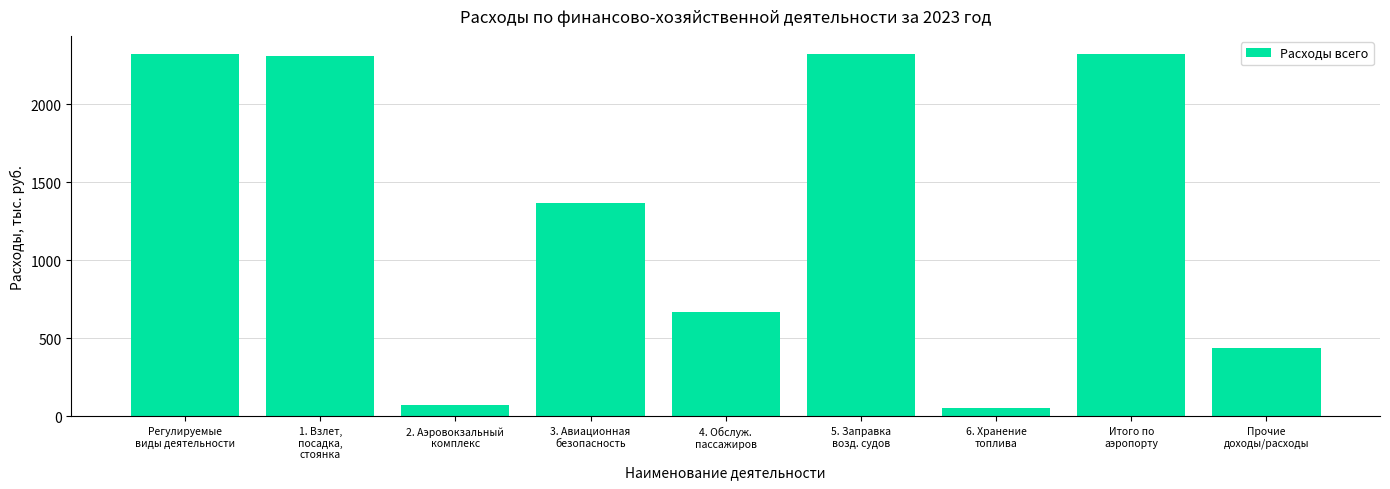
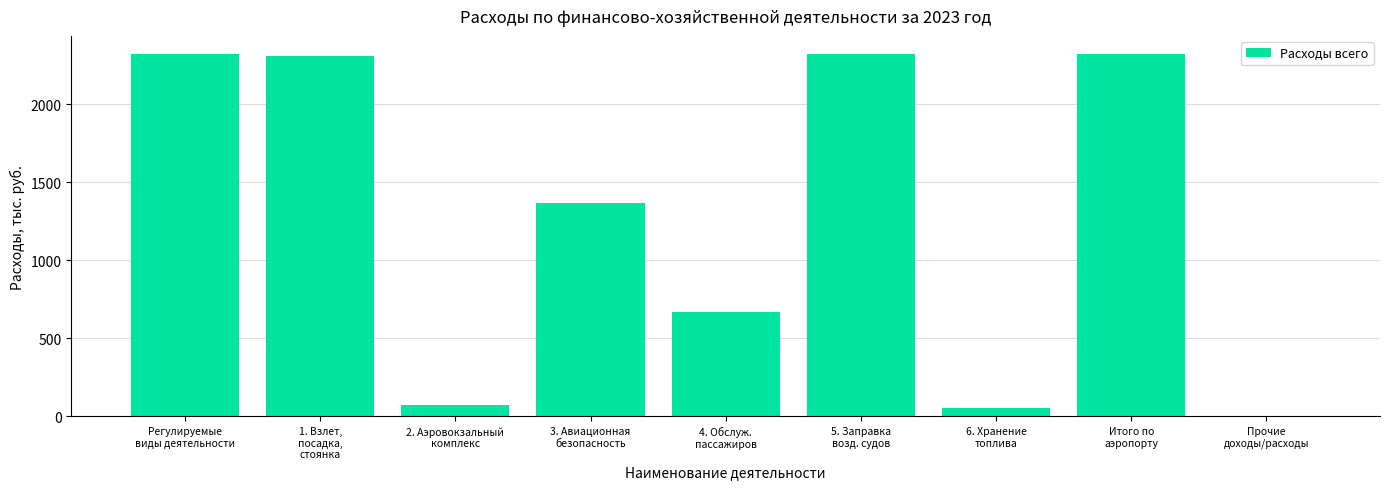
Прочие доходы/расходы: 440 -> 0
